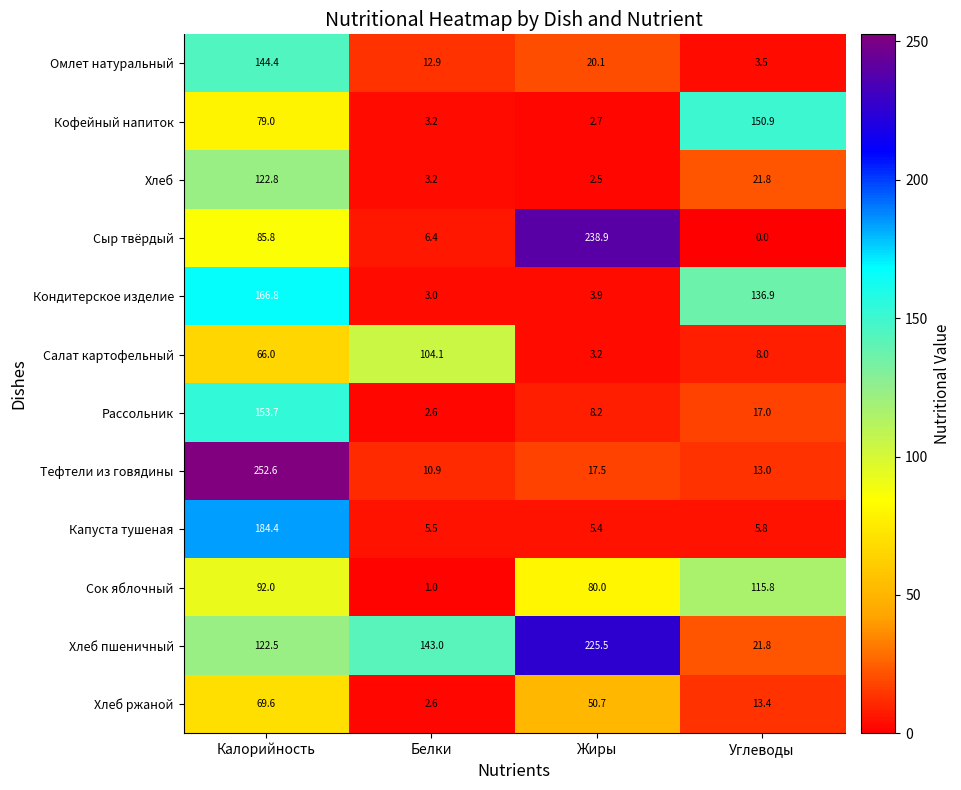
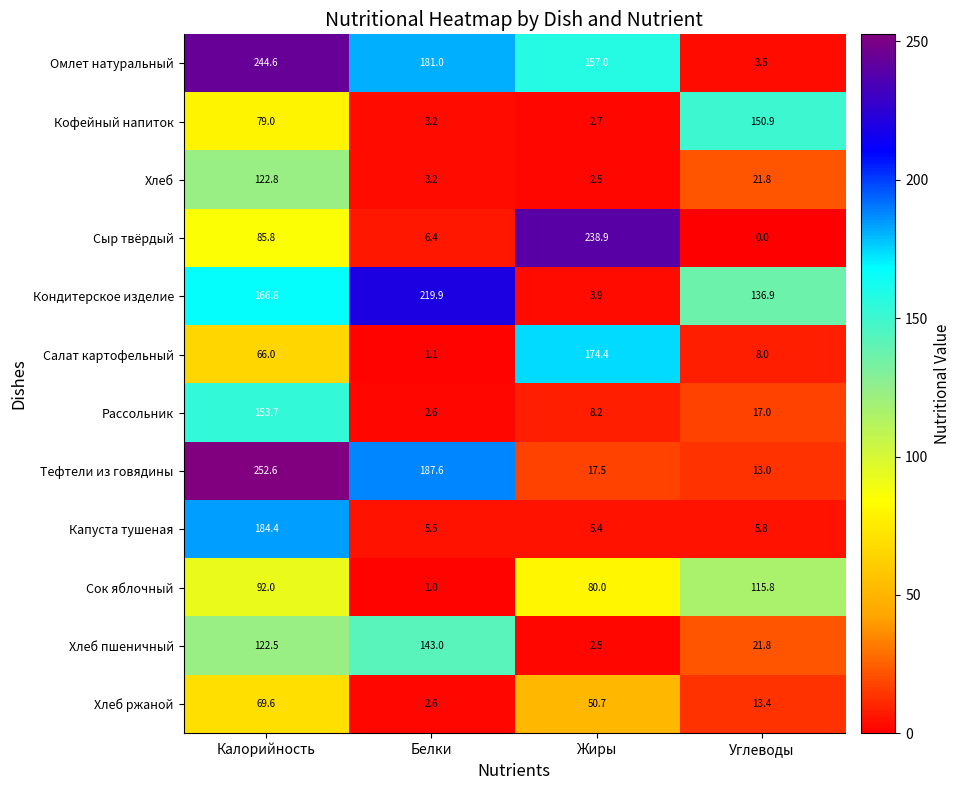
Омлет натуральный, Калорийность: 144.4 -> 244.6
Омлет натуральный, Белки: 12.9 -> 181.0
Омлет натуральный, Жиры: 20.1 -> 157.0
Кондитерское изделие, Белки: 3.0 -> 219.9
Салат картофельный, Белки: 104.1 -> 1.1
Салат картофельный, Жиры: 3.2 -> 174.4
Тефтели из говядины, Белки: 10.9 -> 187.6
Хлеб пшеничный, Жиры: 225.5 -> 2.5
